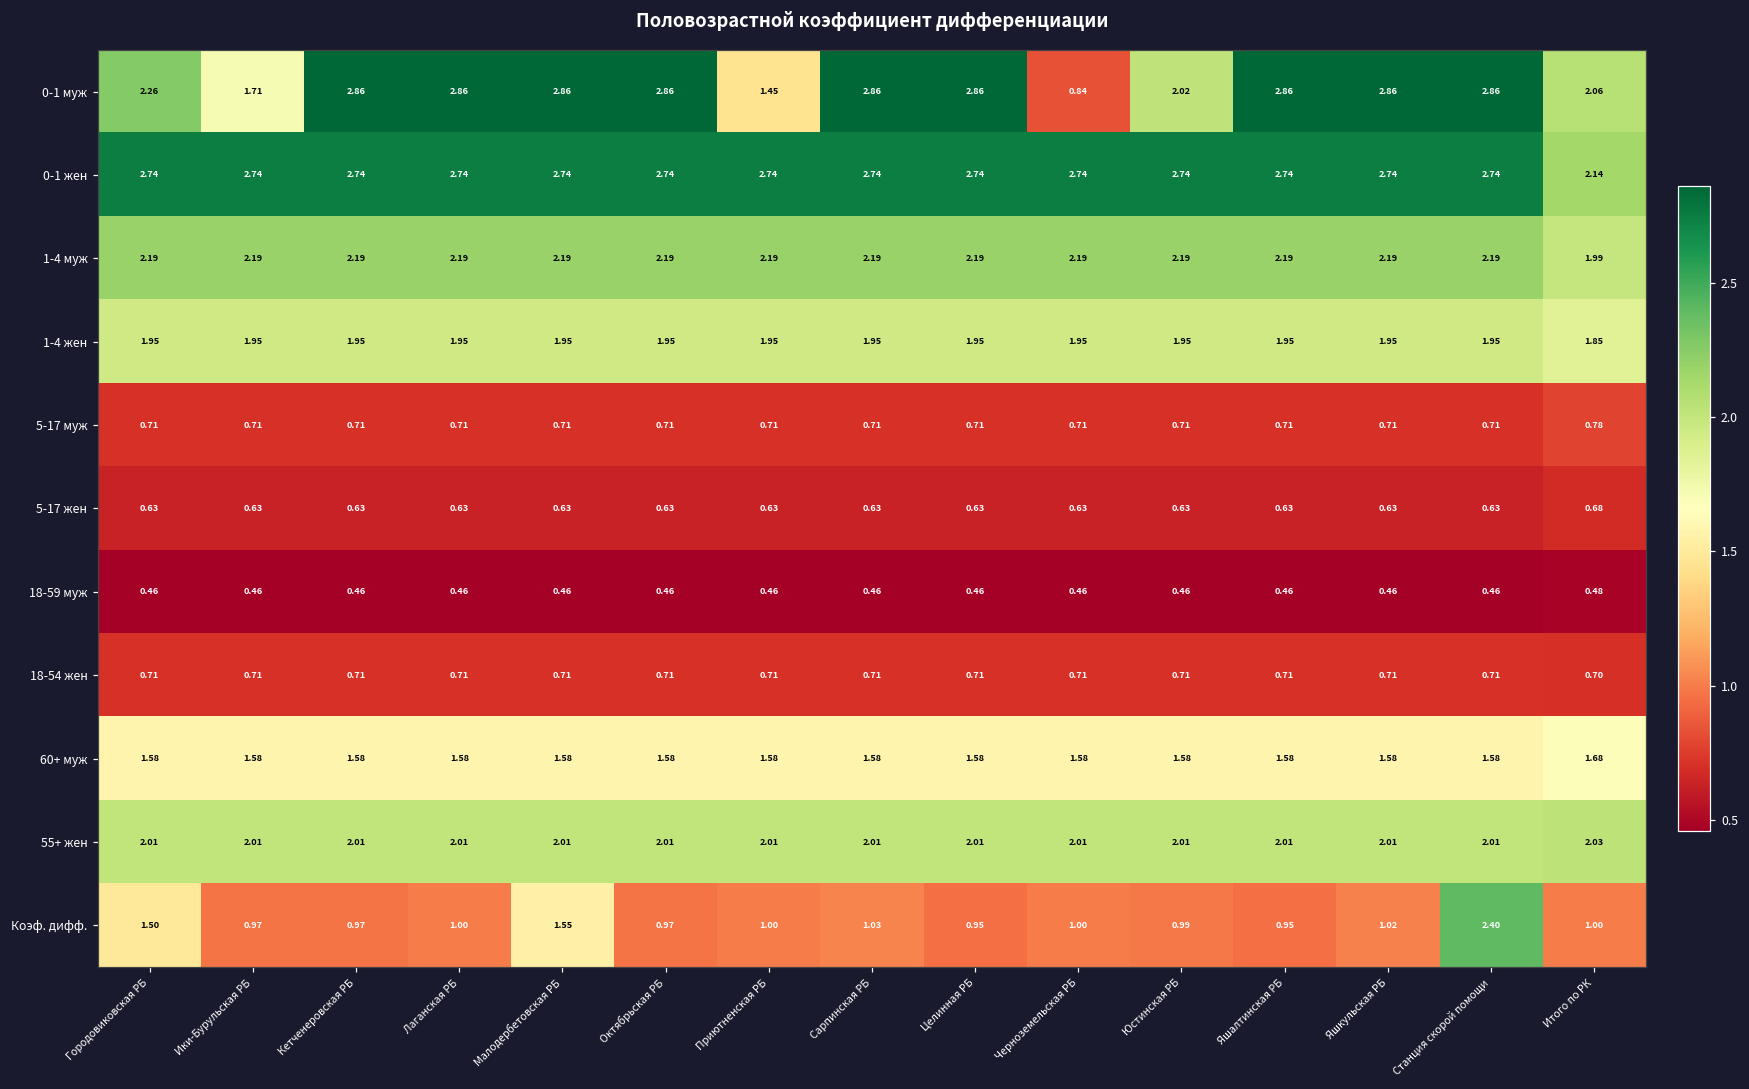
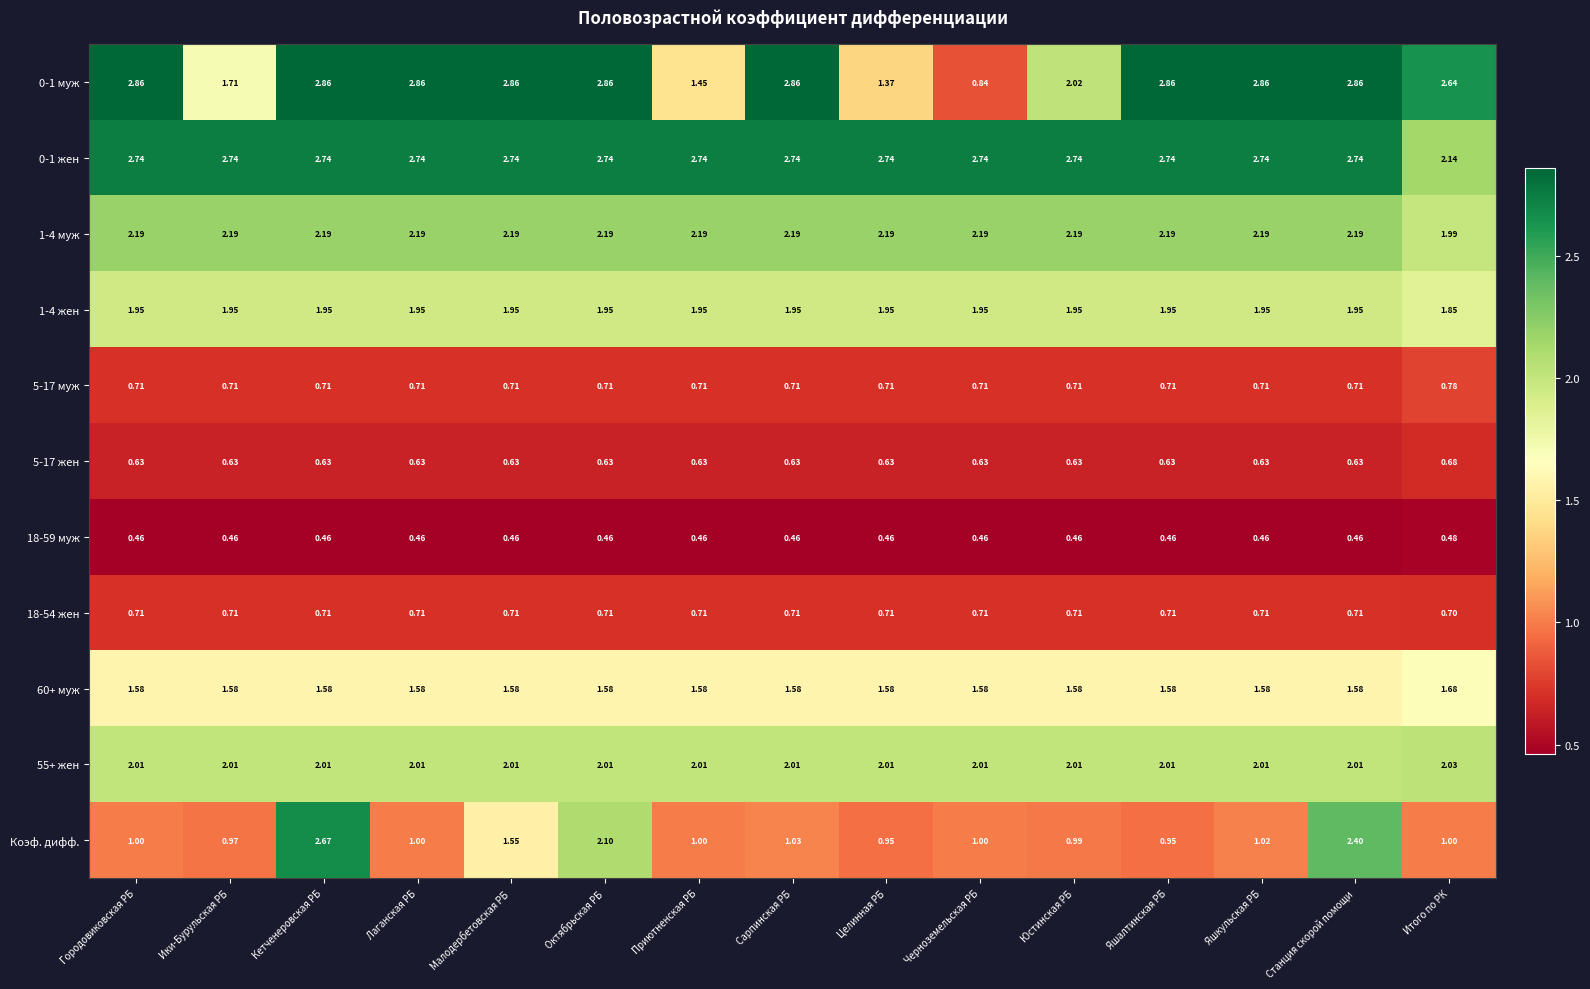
0-1 муж, Городовиковская РБ: 2.26 -> 2.86
0-1 муж, Целинная РБ: 2.86 -> 1.37
0-1 муж, Итого по РК: 2.06 -> 2.64
Коэф. дифф., Городовиковская РБ: 1.50 -> 1.00
Коэф. дифф., Кетченеровская РБ: 0.97 -> 2.67
Коэф. дифф., Октябрьская РБ: 0.97 -> 2.10
